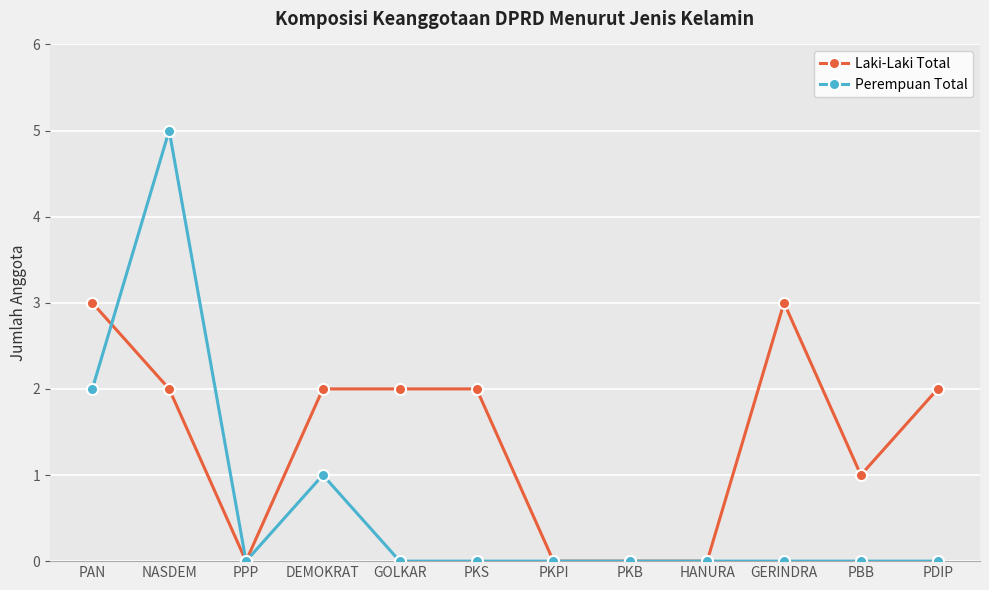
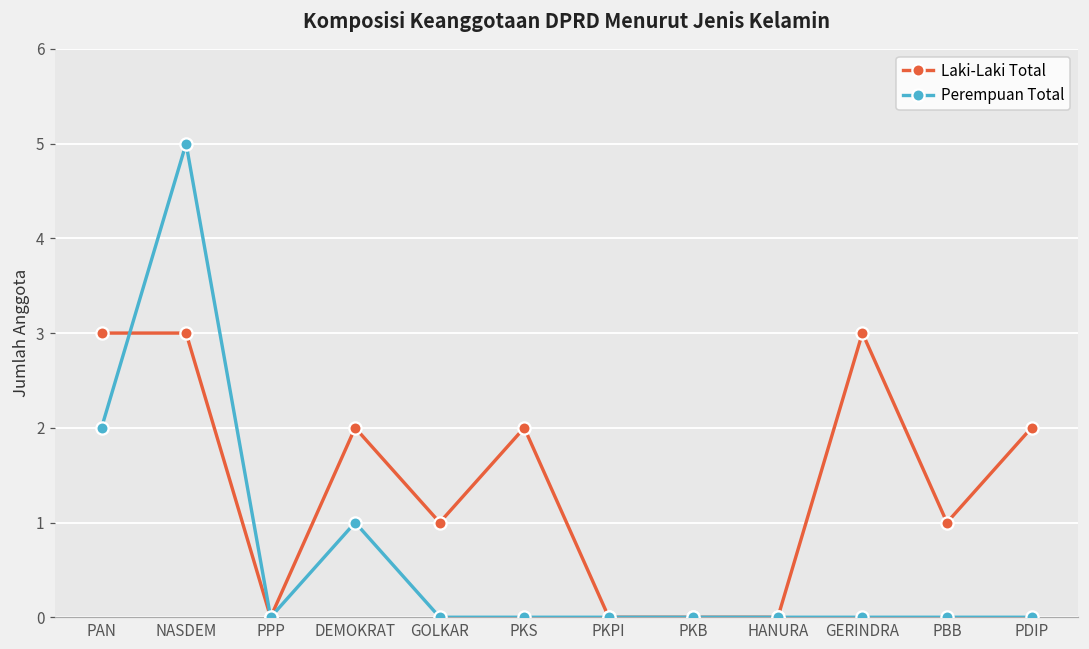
Laki-Laki Total, NASDEM: 2 -> 3
Laki-Laki Total, GOLKAR: 2 -> 1
